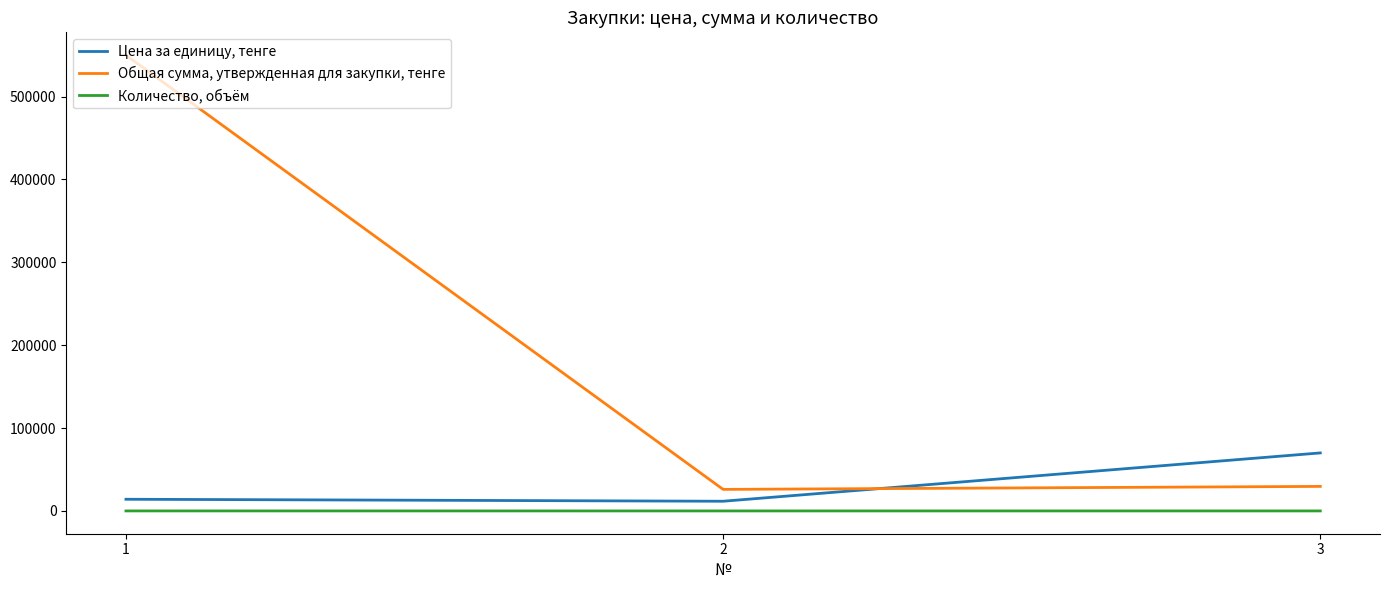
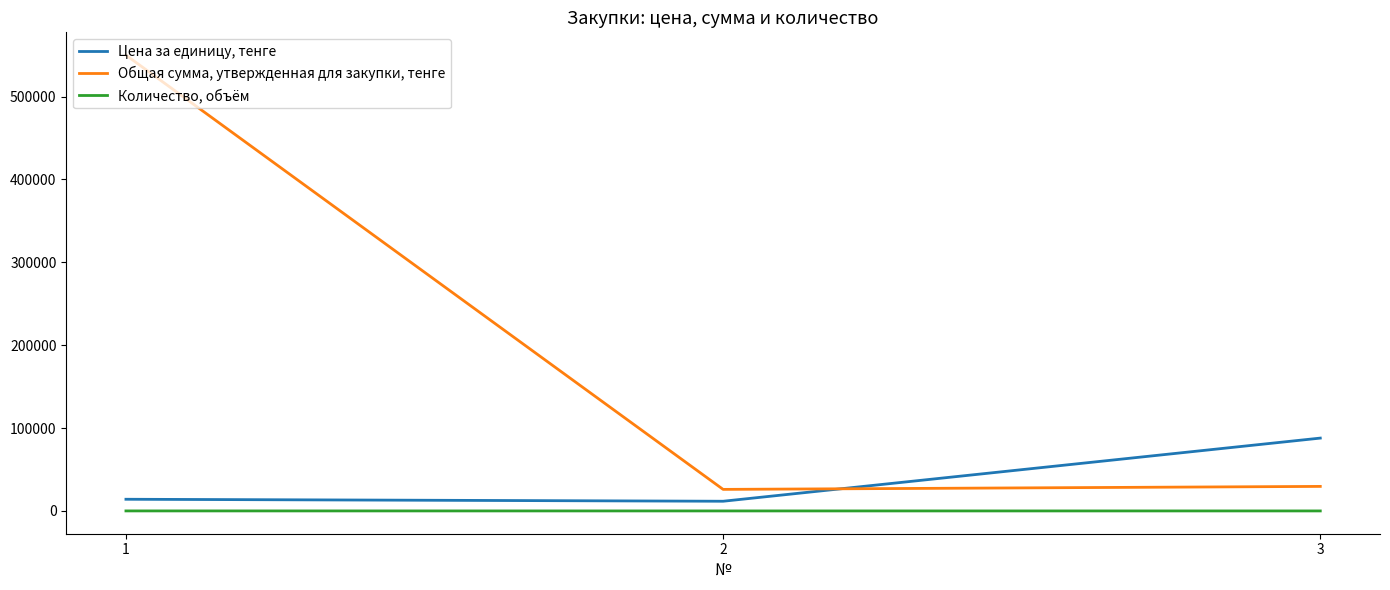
Цена за единицу, тенге, 3: 70000 -> 90000
